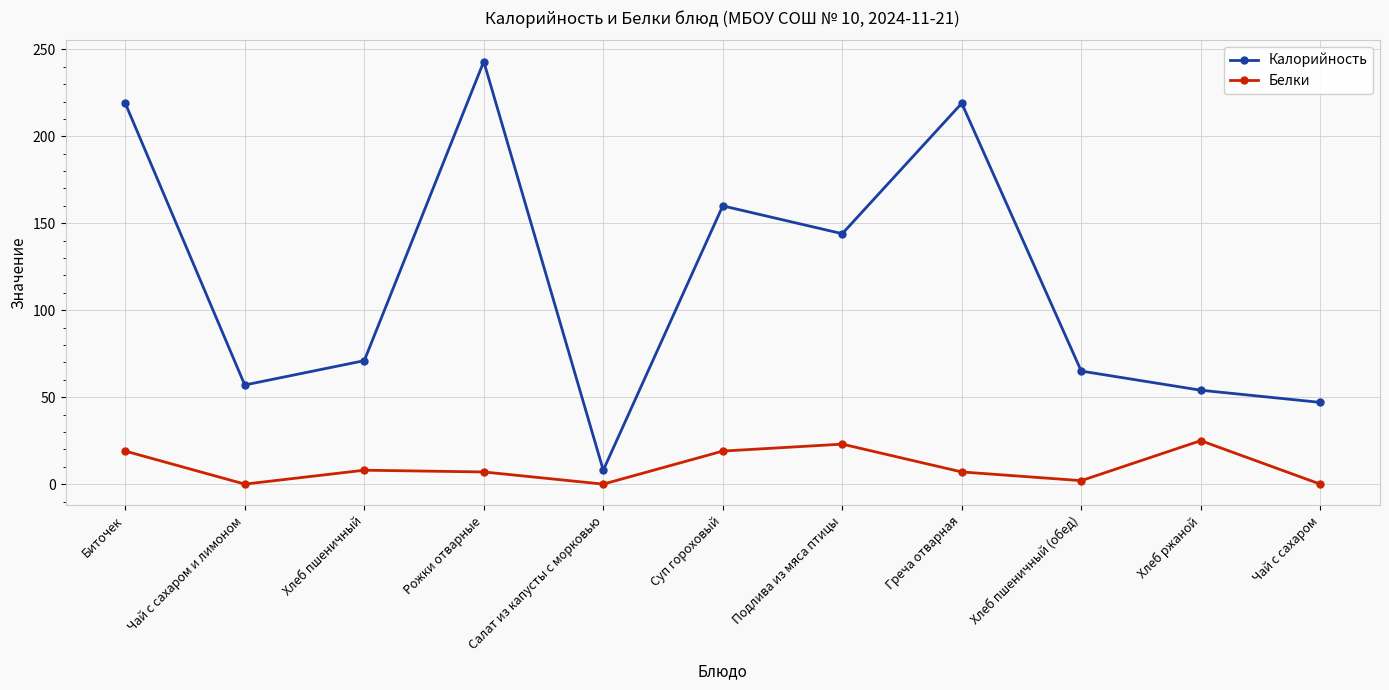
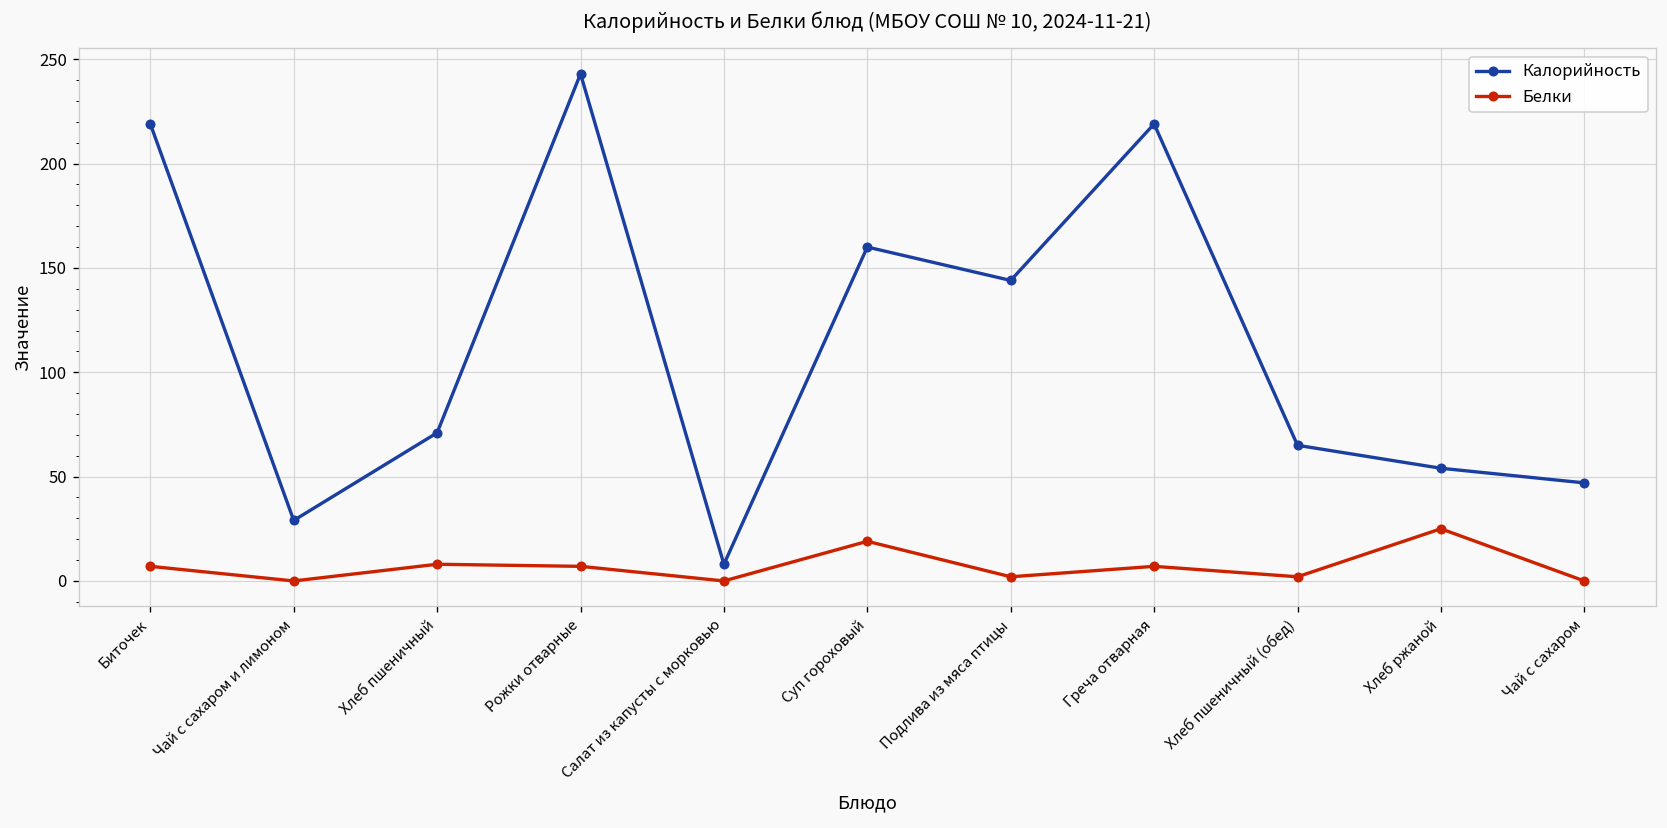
Белки, Биточек: 19 -> 7
Калорийность, Чай с сахаром и лимоном: 57 -> 29
Белки, Подлива из мяса птицы: 23 -> 2
